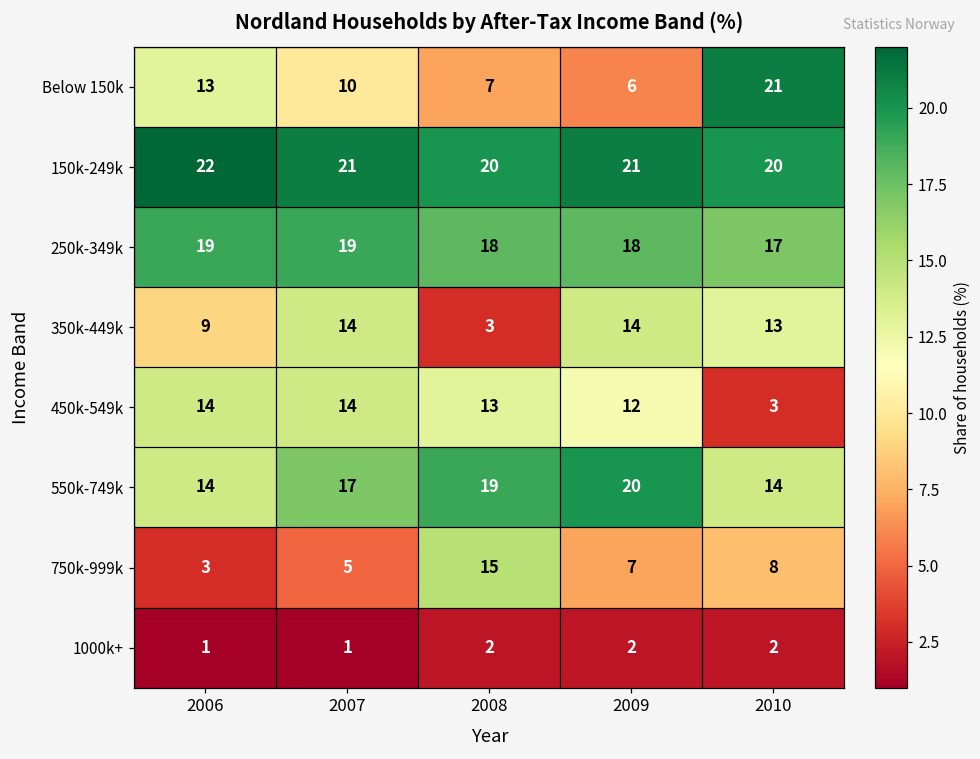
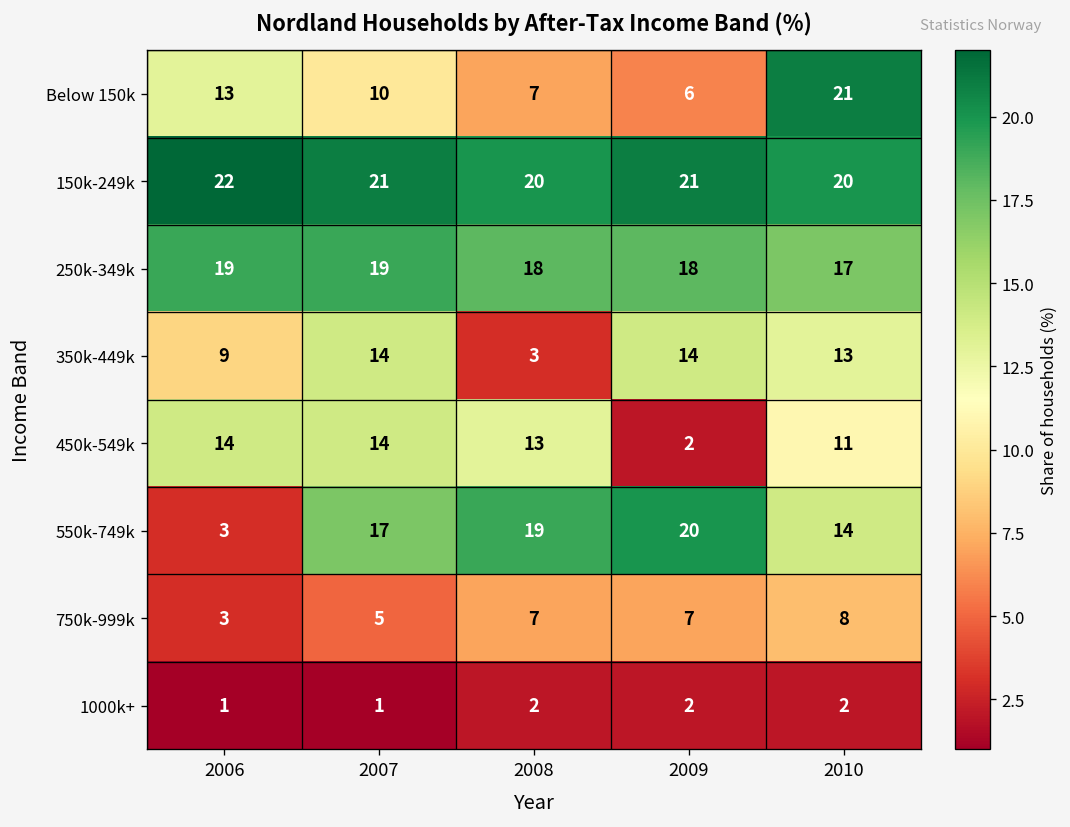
450k-549k, 2009: 12 -> 2
450k-549k, 2010: 3 -> 11
550k-749k, 2006: 14 -> 3
750k-999k, 2008: 15 -> 7
